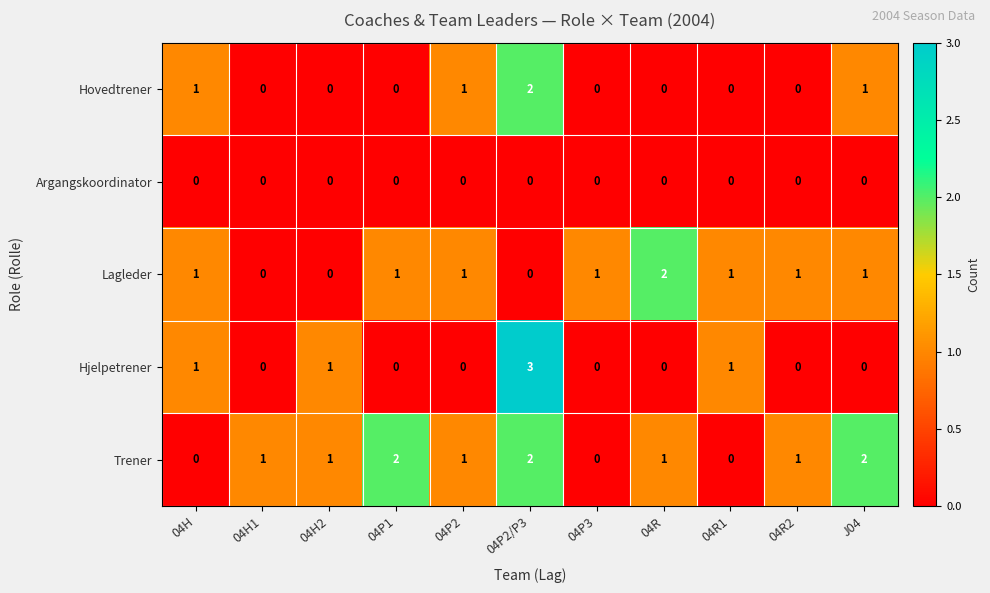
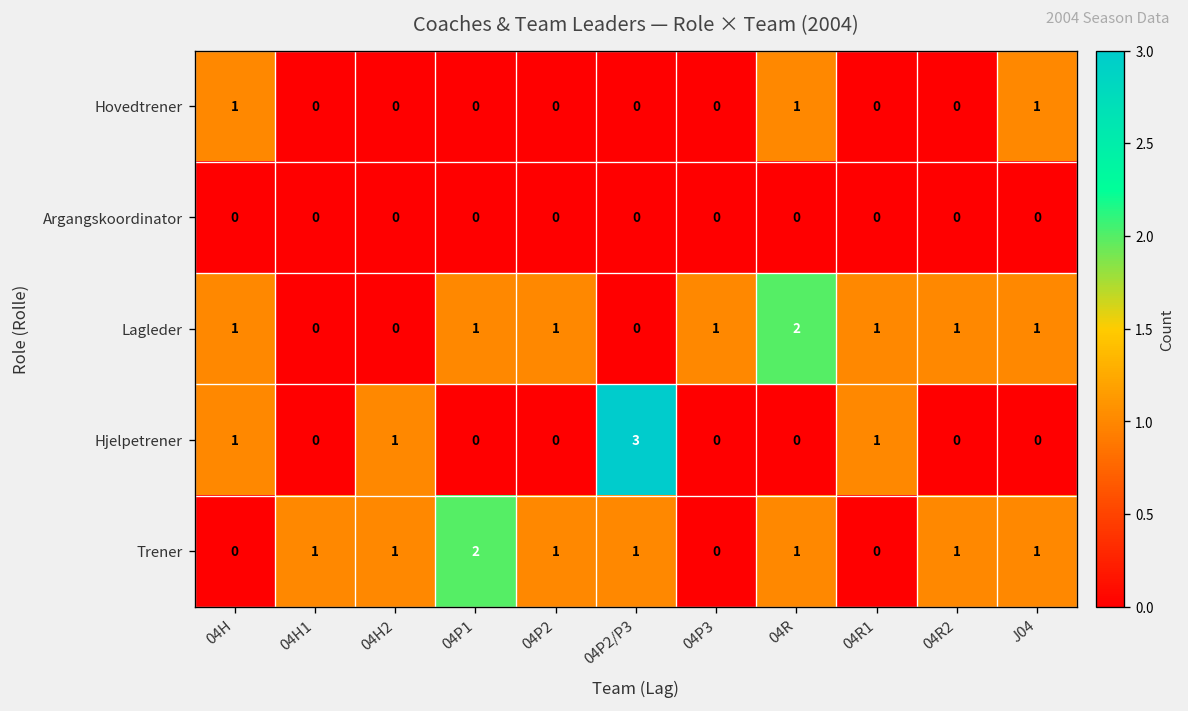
Hovedtrener, 04P2: 1 -> 0
Hovedtrener, 04P2/P3: 2 -> 0
Hovedtrener, 04R: 0 -> 1
Trener, 04P2/P3: 2 -> 1
Trener, J04: 2 -> 1
